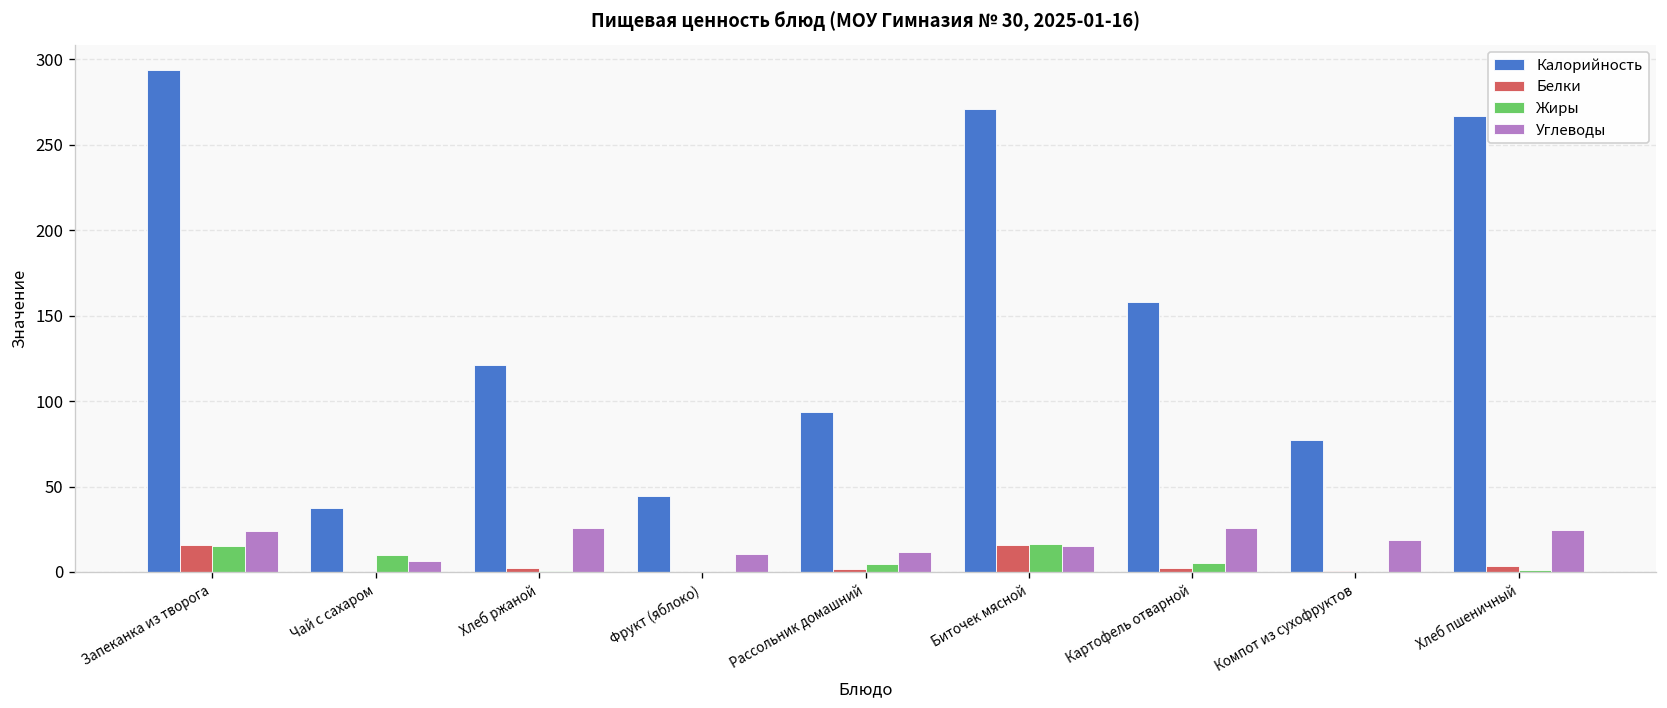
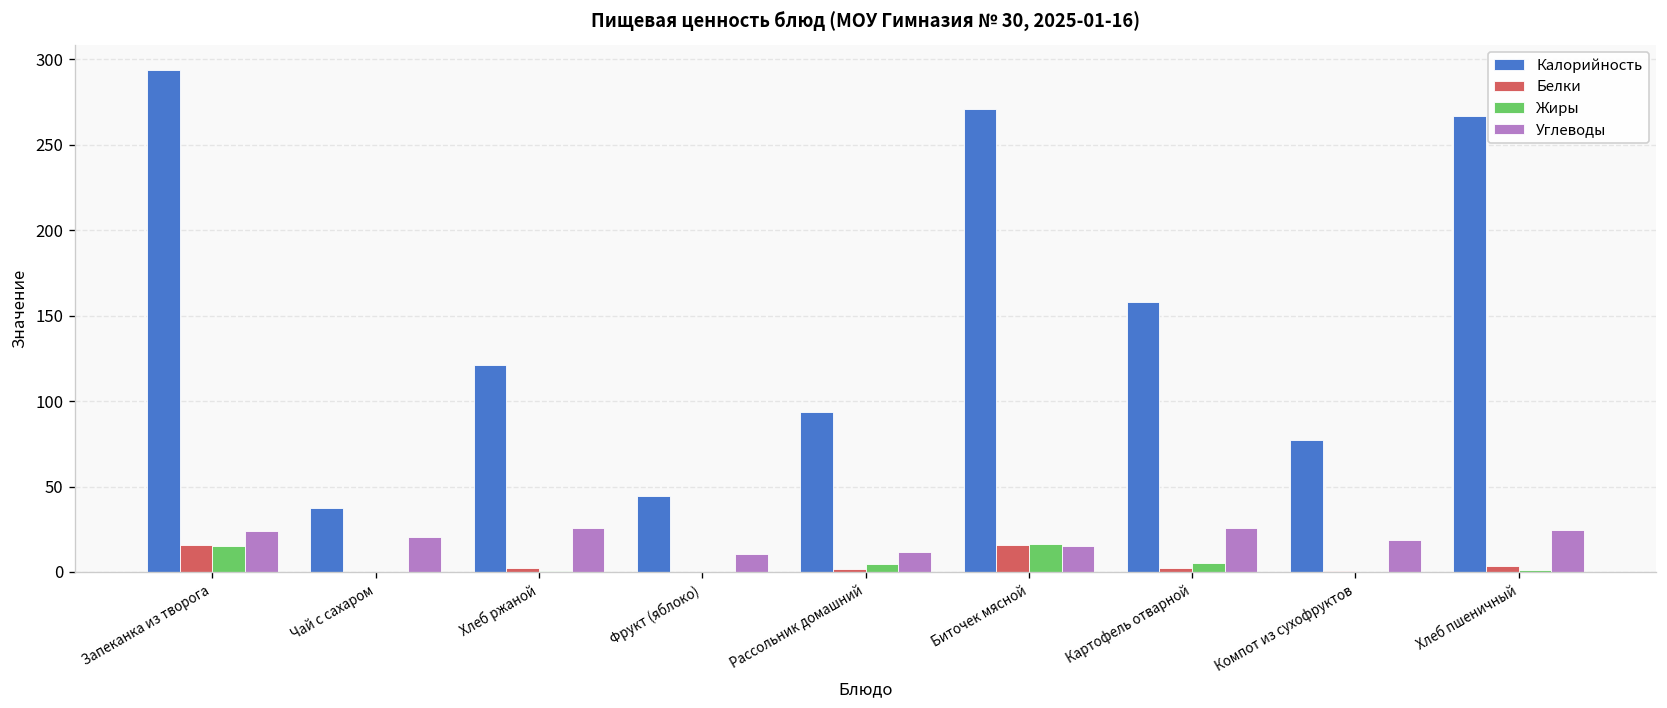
Жиры, Чай с сахаром: 10 -> 0
Углеводы, Чай с сахаром: 7 -> 21
